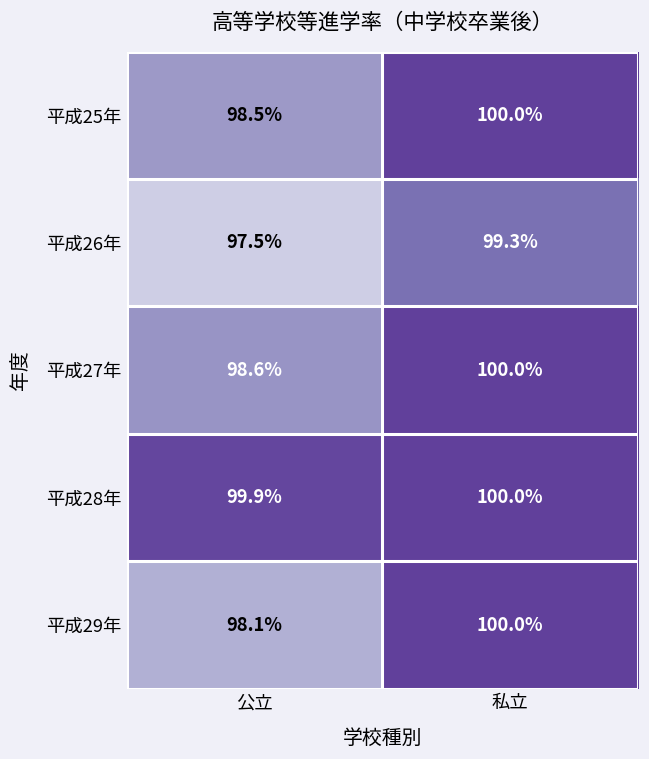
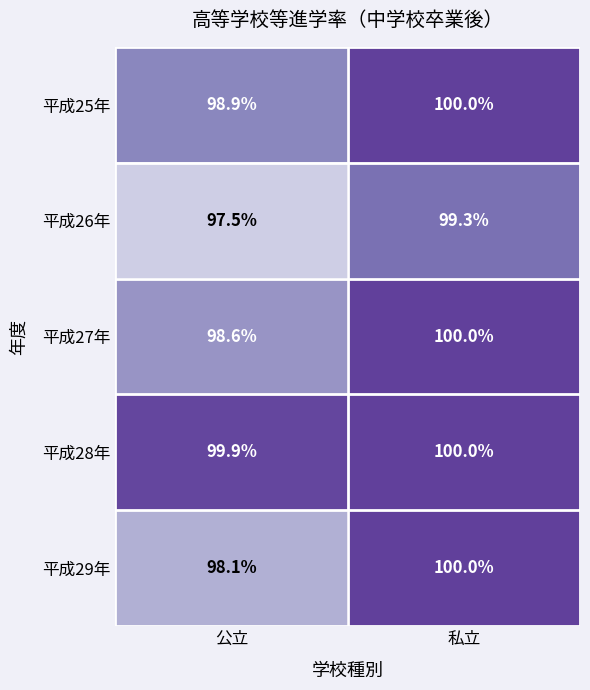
平成25年, 公立: 98.5% -> 98.9%
